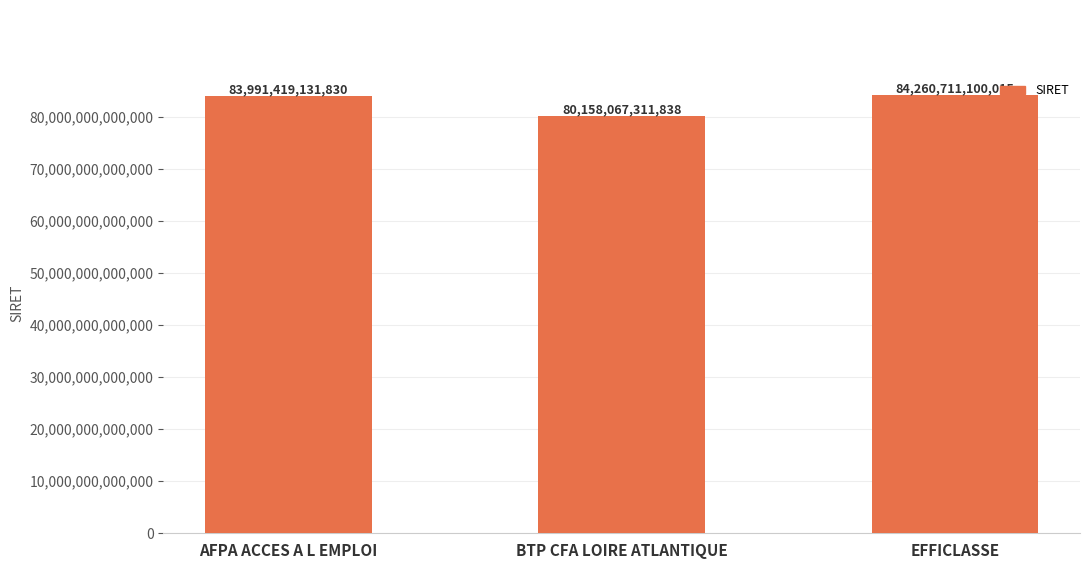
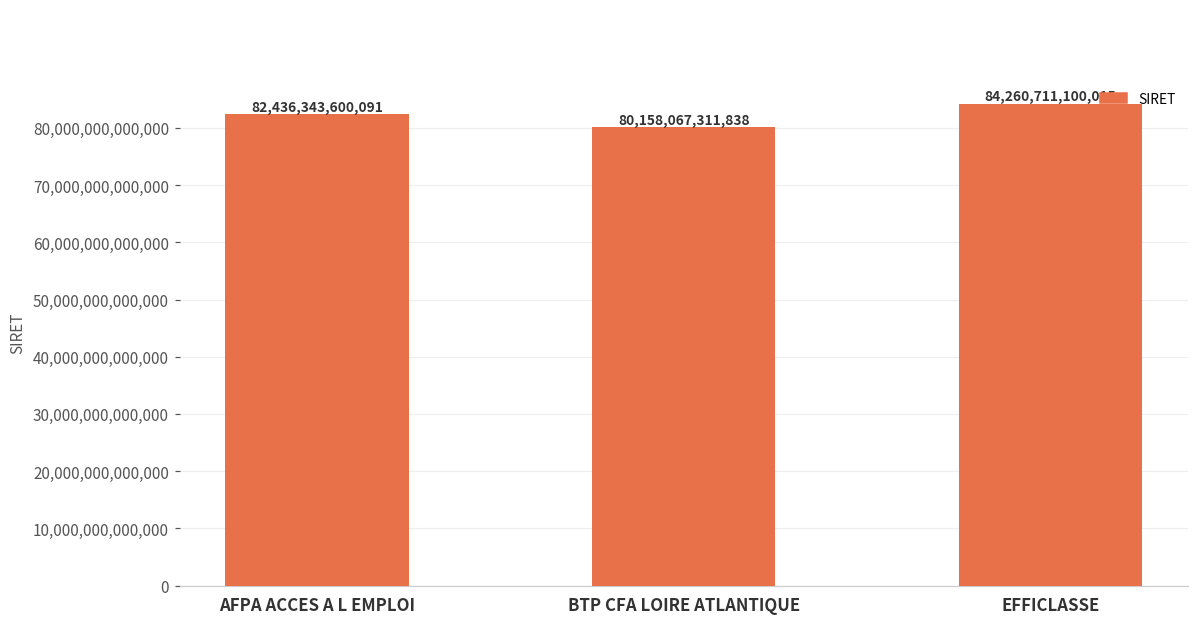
AFPA ACCES A L EMPLOI: 83,991,419,131,830 -> 82,436,343,600,091
